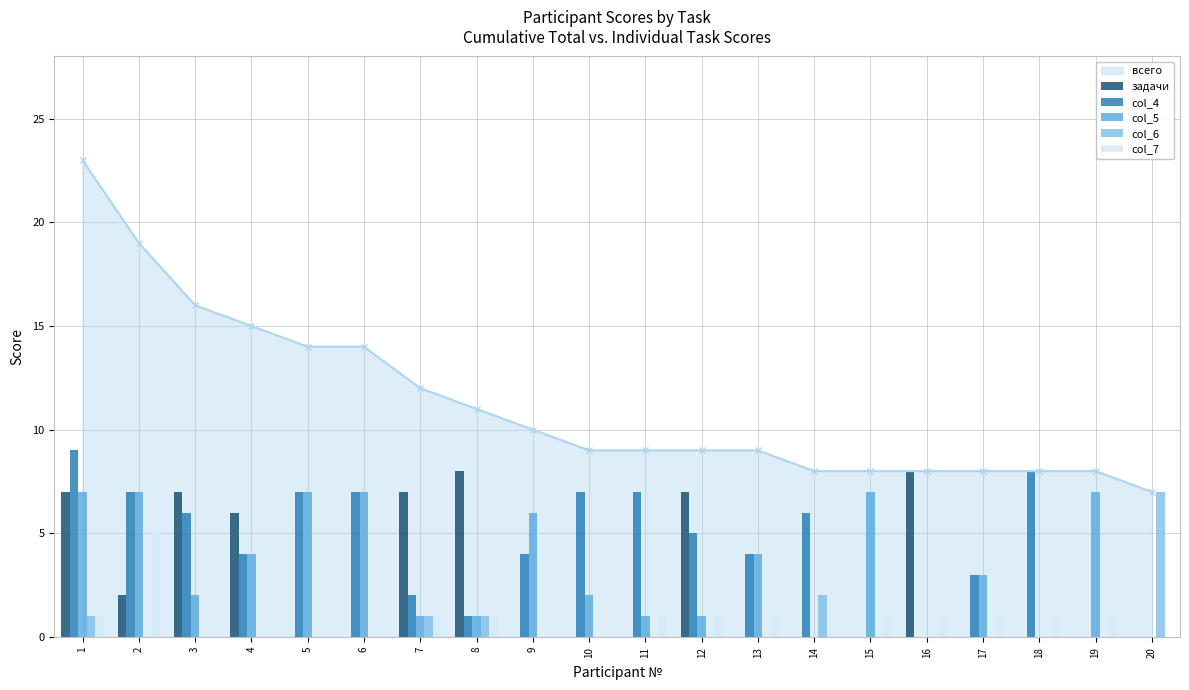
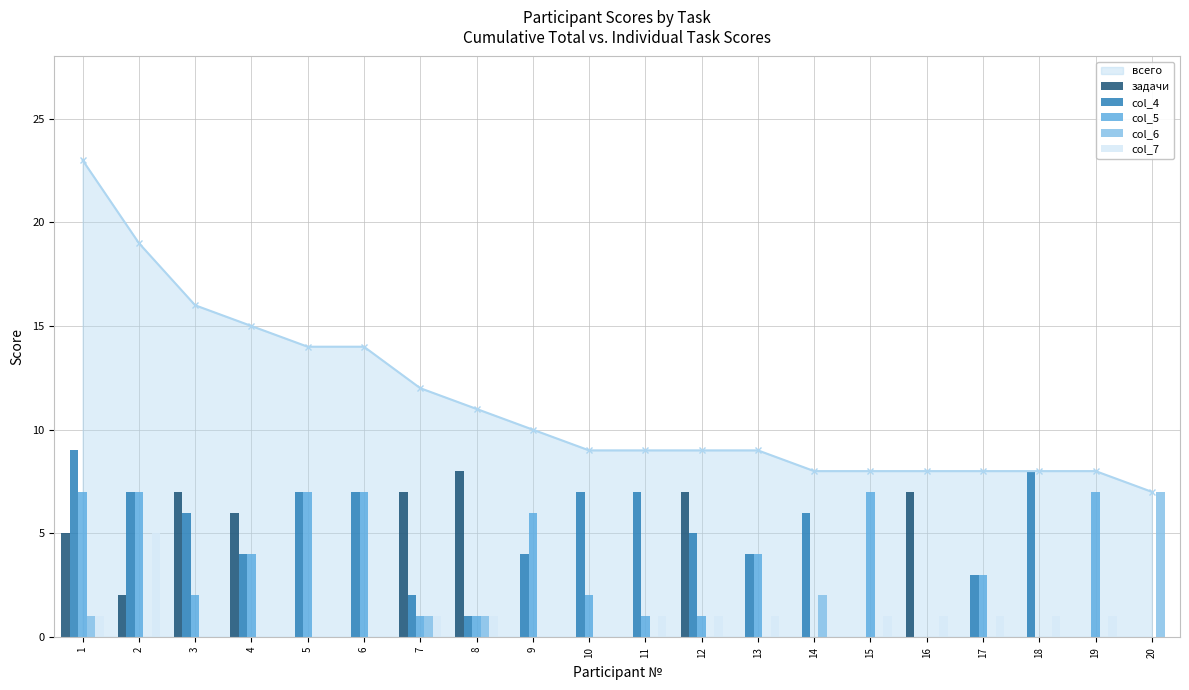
задачи, 1: 7 -> 5
задачи, 16: 8 -> 7
